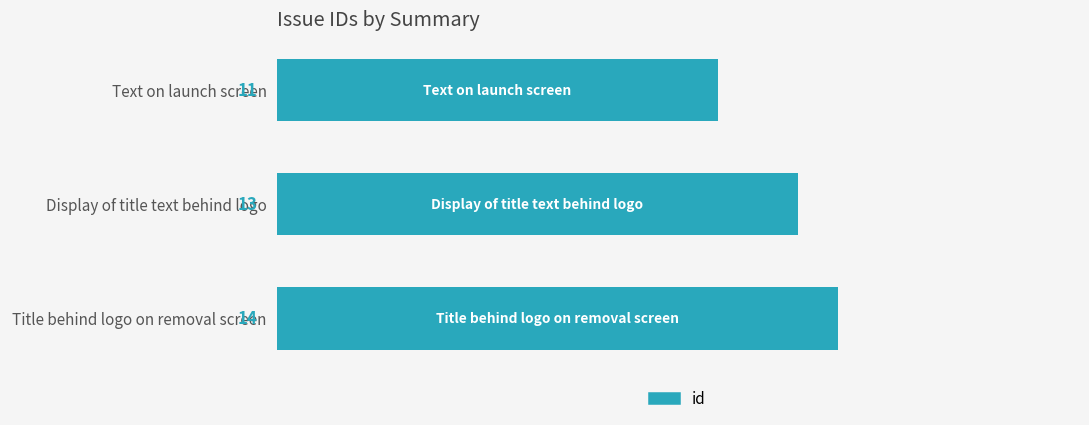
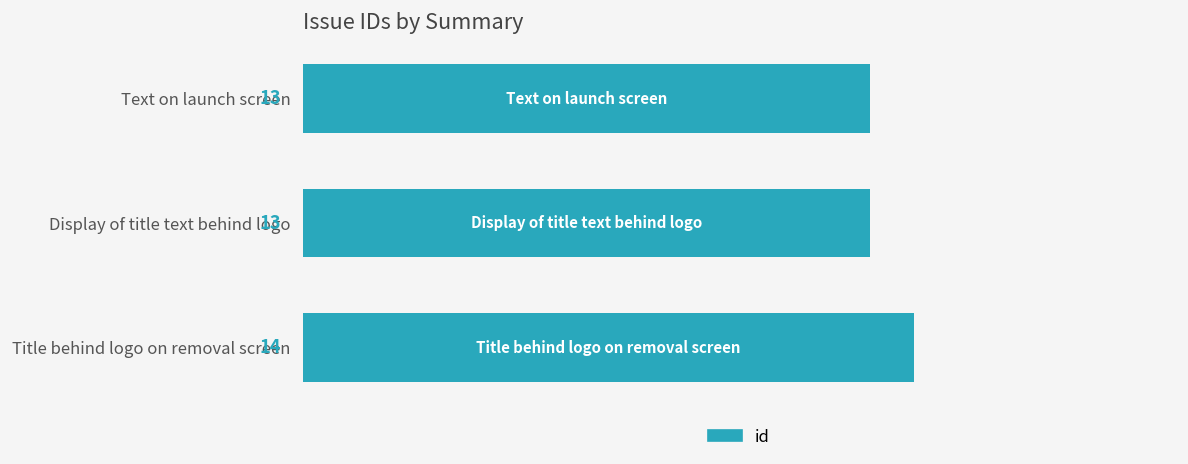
Text on launch screen: 11 -> 13
